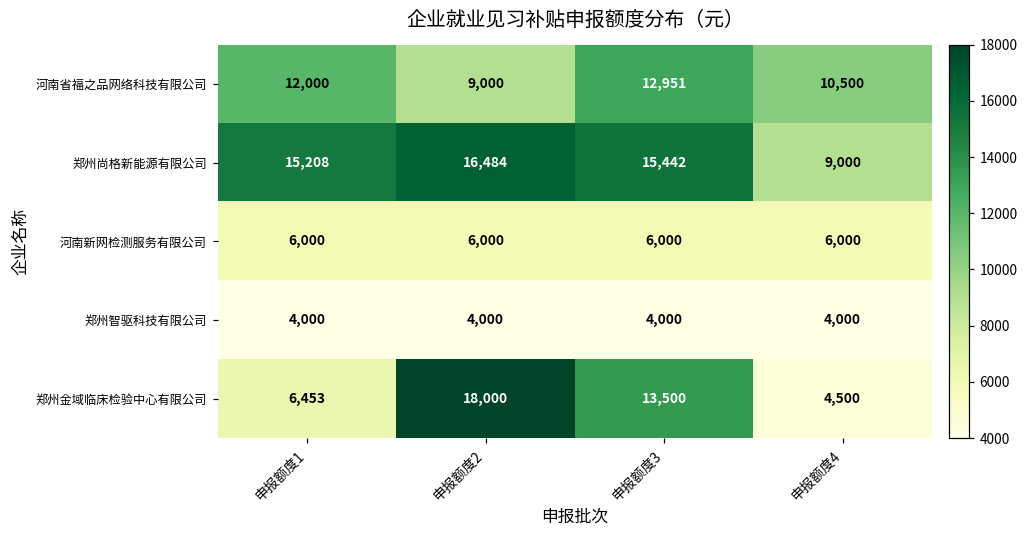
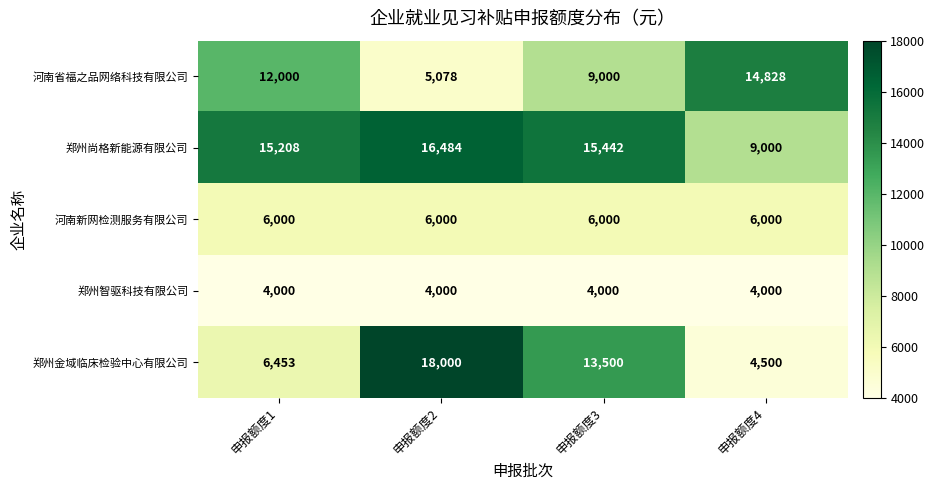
河南省福之品网络科技有限公司, 申报额度2: 9,000 -> 5,078
河南省福之品网络科技有限公司, 申报额度3: 12,951 -> 9,000
河南省福之品网络科技有限公司, 申报额度4: 10,500 -> 14,828
